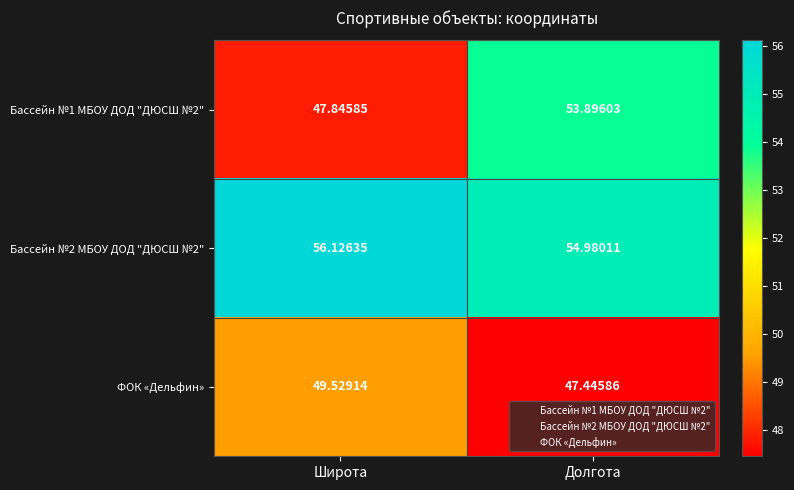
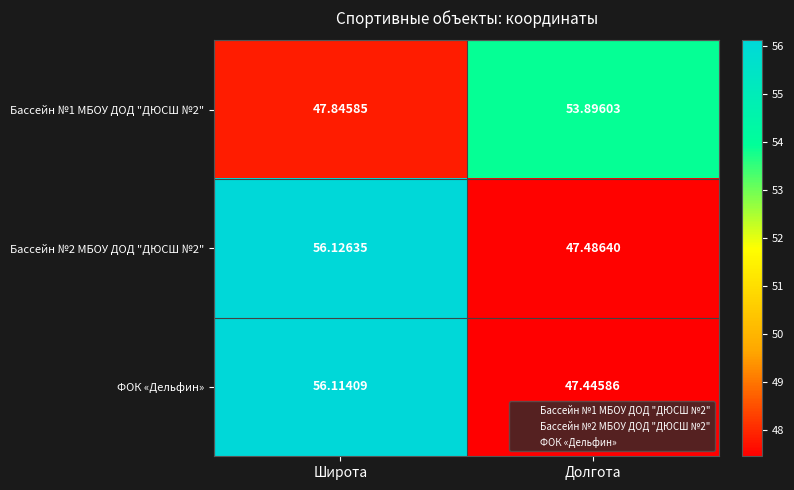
Бассейн №2 МБОУ ДОД "ДЮСШ №2", Долгота: 54.98011 -> 47.48640
ФОК «Дельфин», Широта: 49.52914 -> 56.11409
